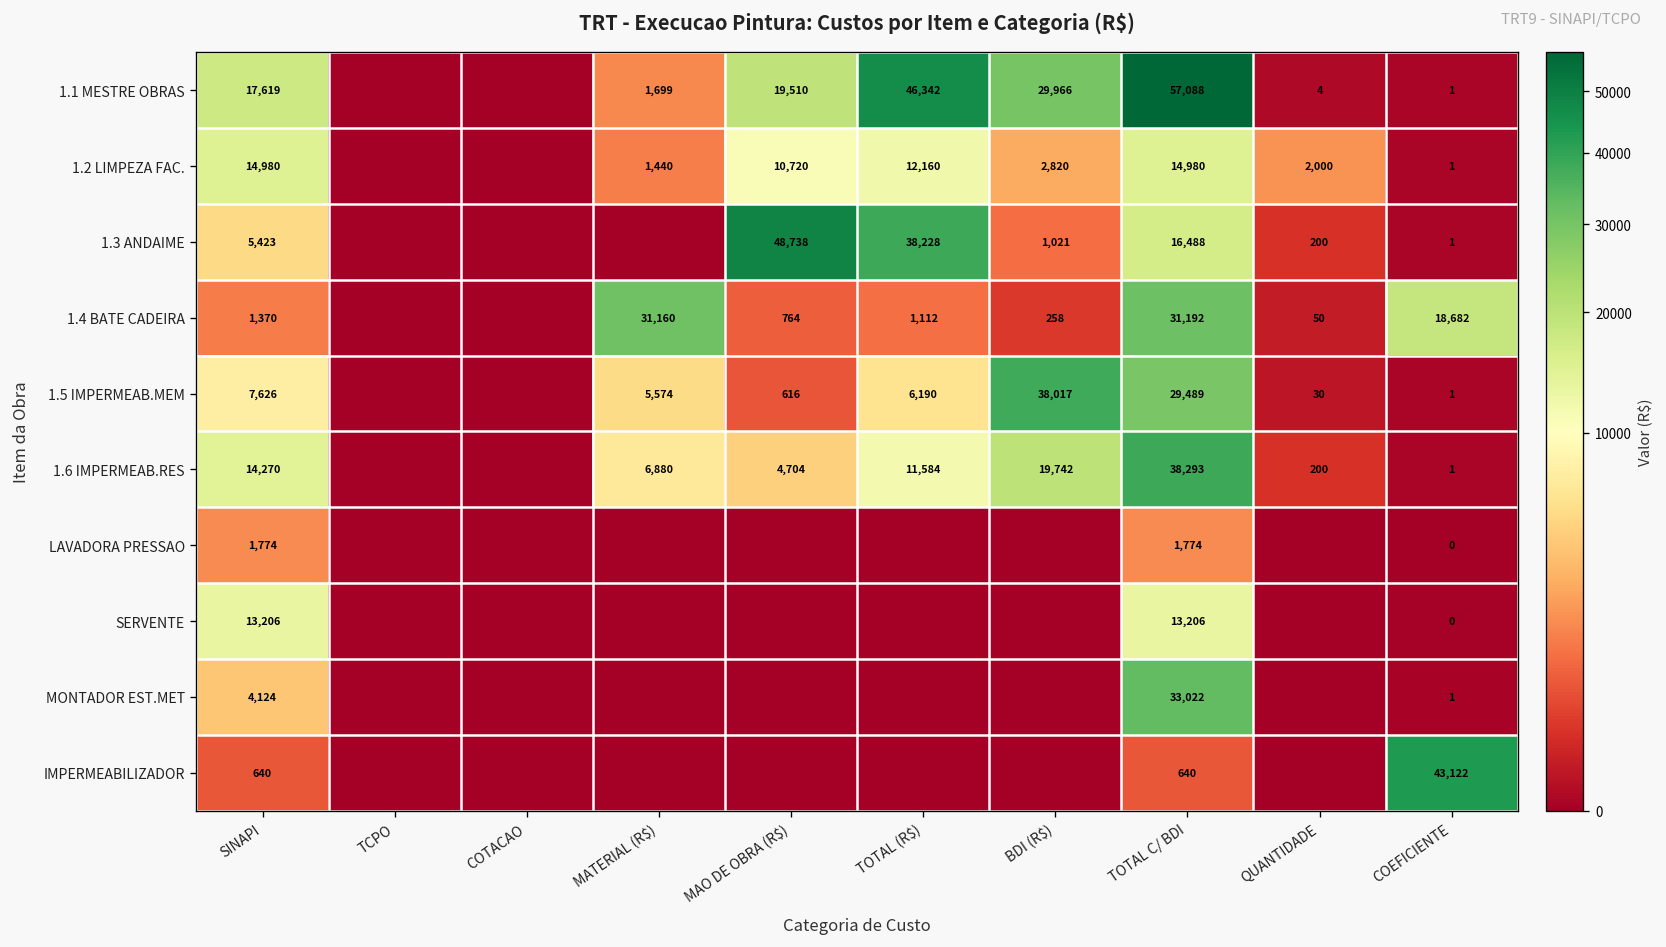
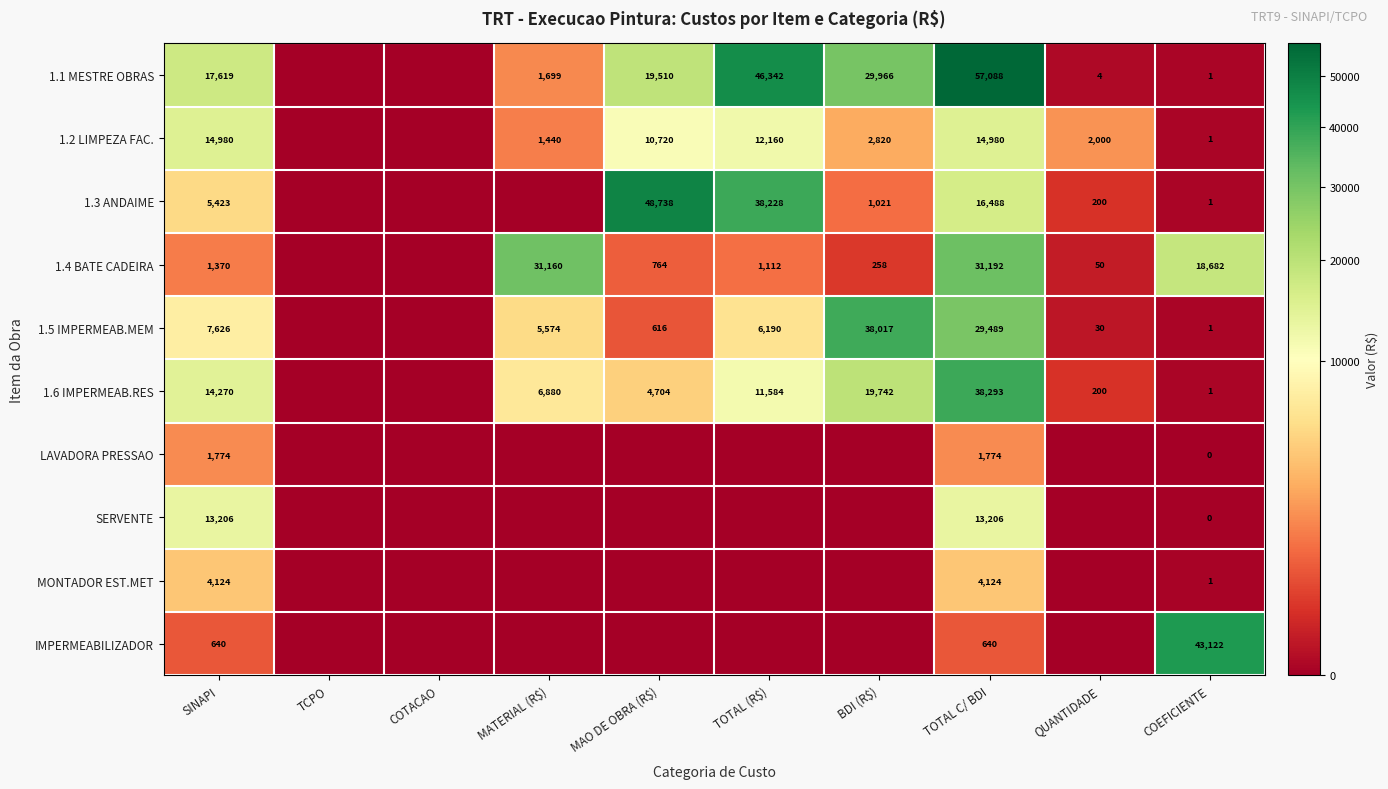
MONTADOR EST.MET, TOTAL C/ BDI: 33,022 -> 4,124
